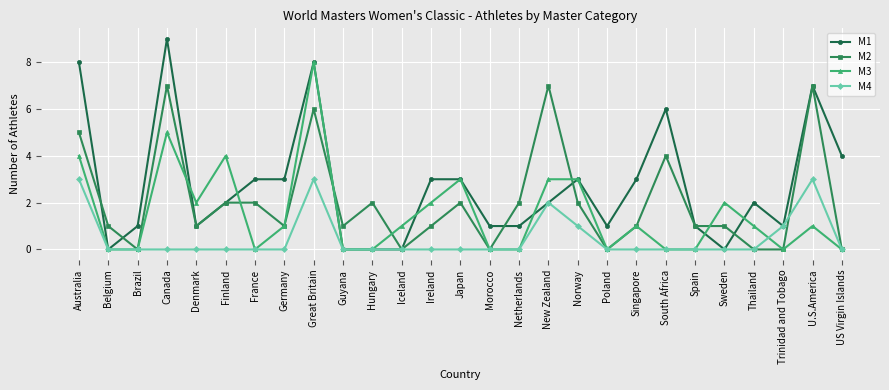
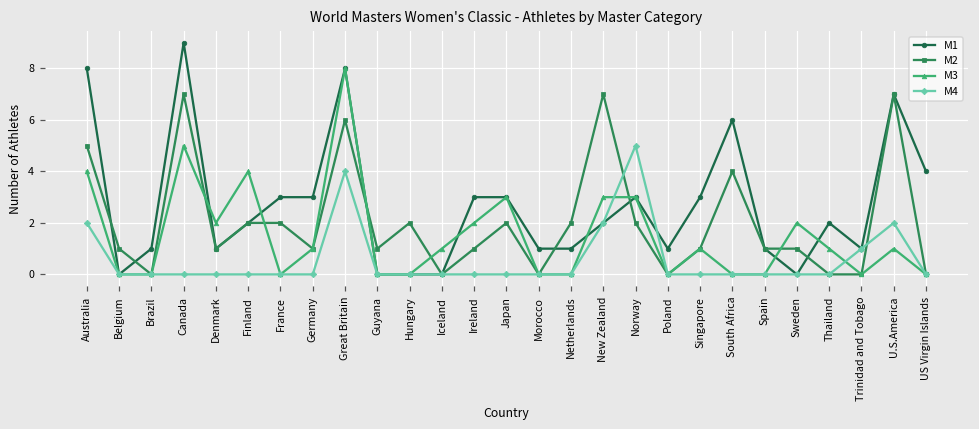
M4, Australia: 3 -> 2
M4, Great Britain: 3 -> 4
M4, Norway: 1 -> 5
M4, U.S.America: 3 -> 2
